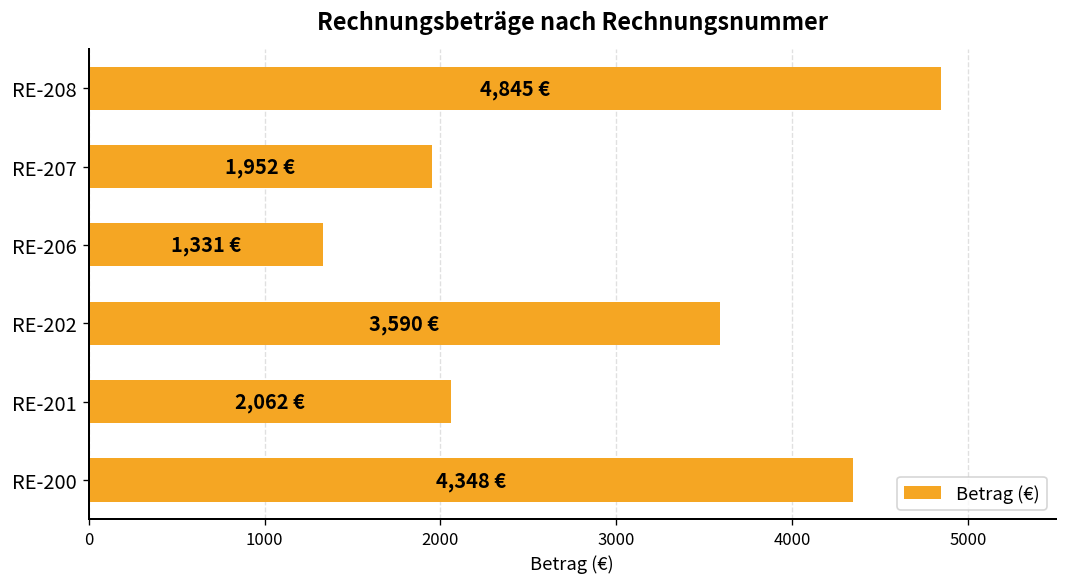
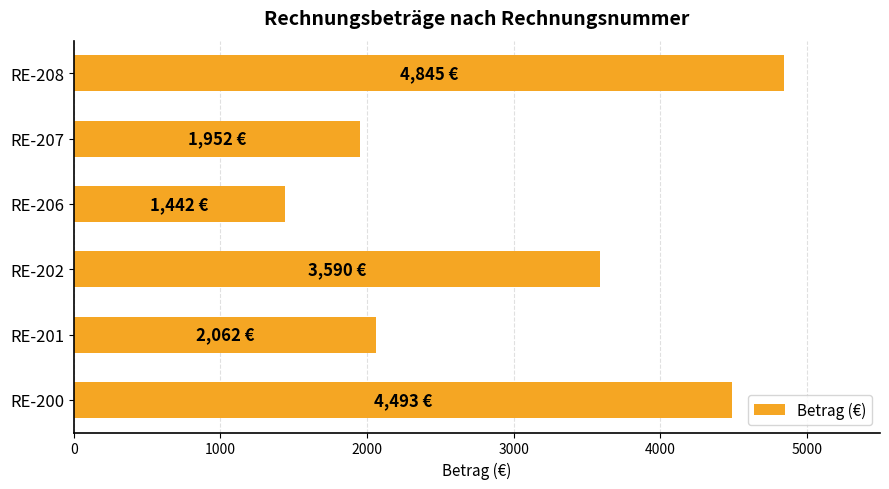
RE-206: 1,331 -> 1,442
RE-200: 4,348 -> 4,493
